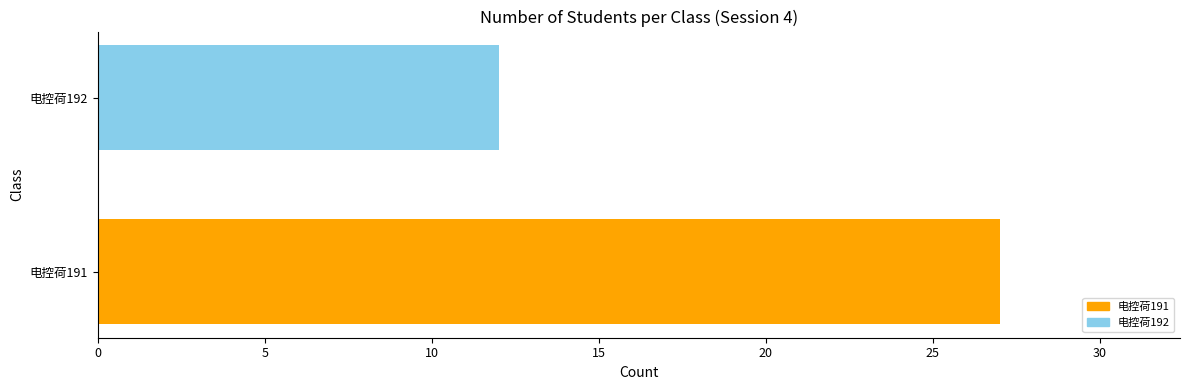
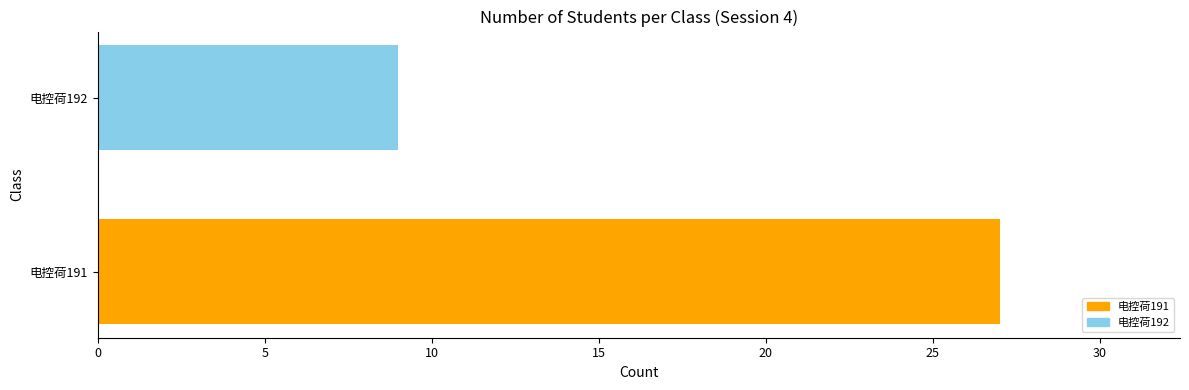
电控荷192: 12 -> 9
